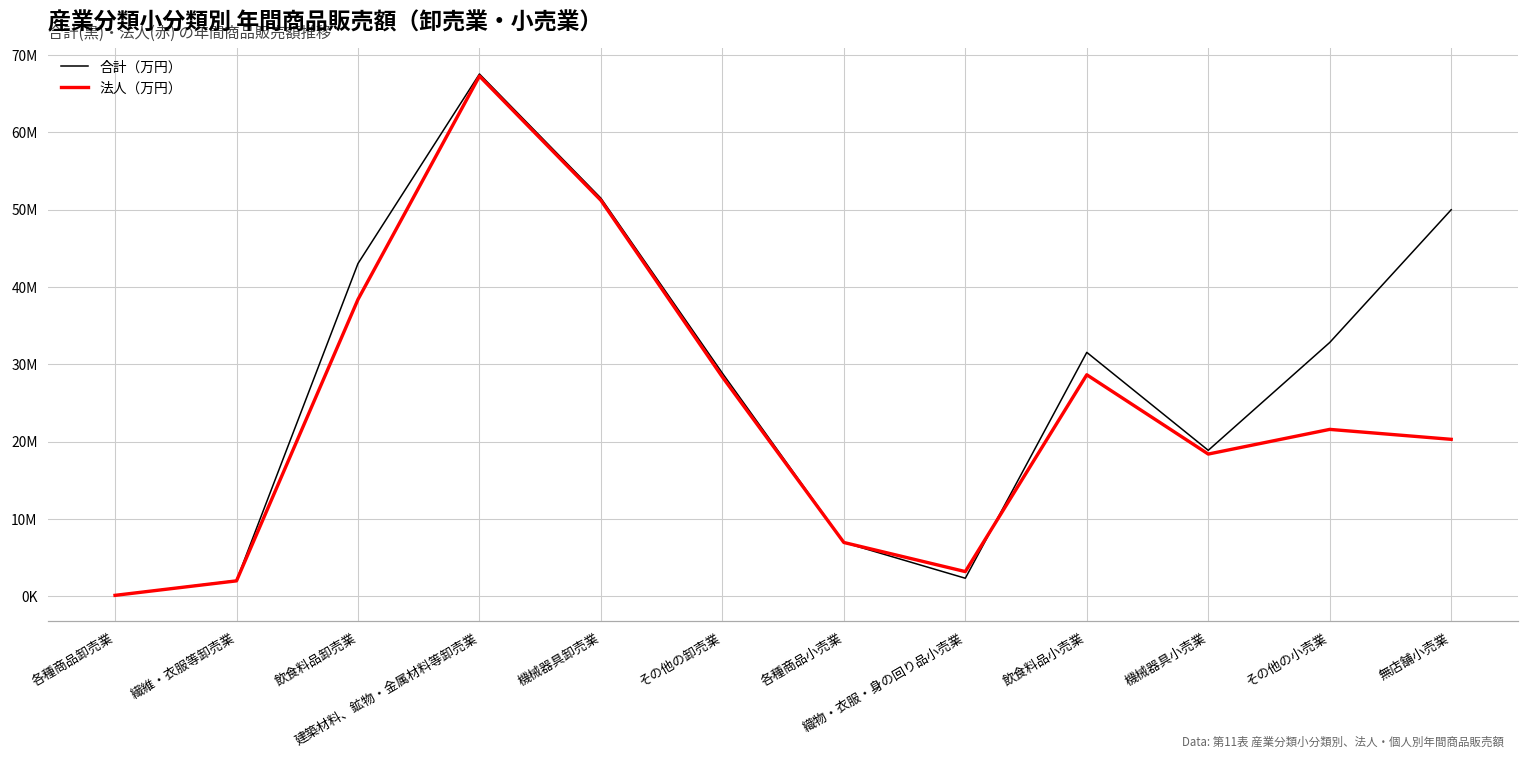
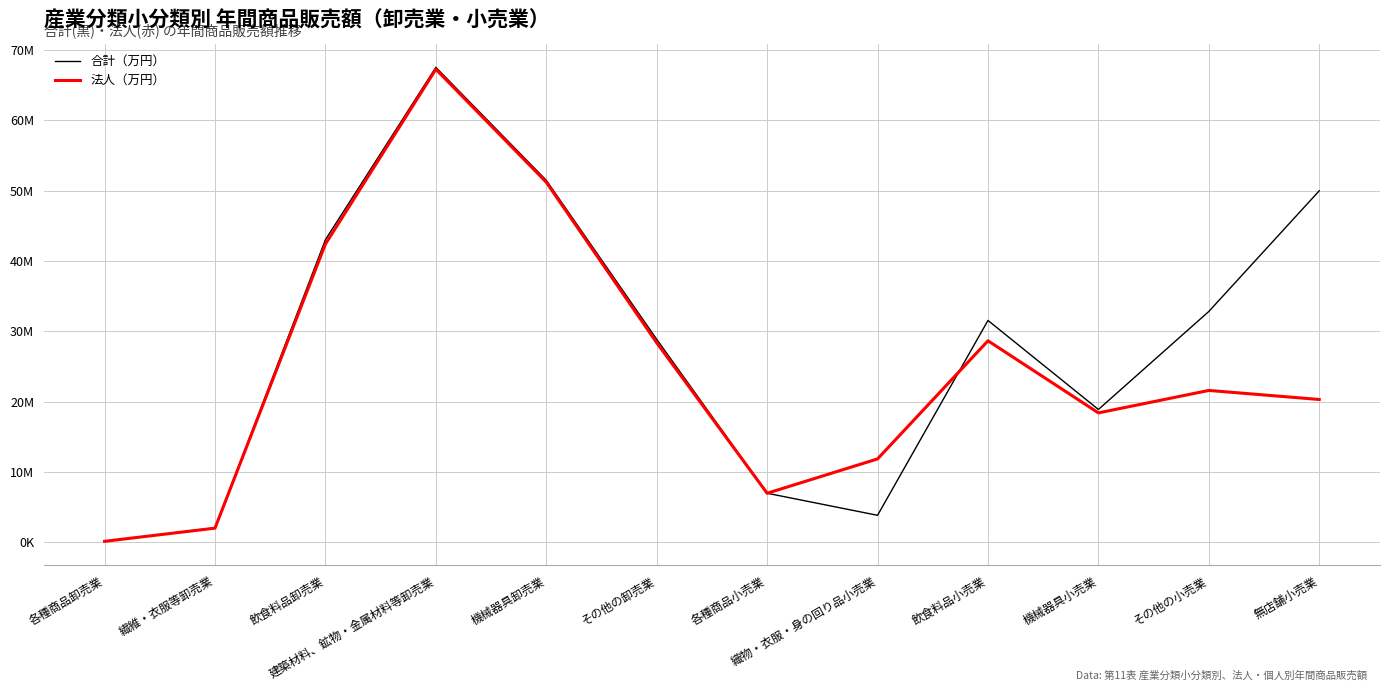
法人（万円）, 飲食料品卸売業: 38000000 -> 42000000
合計（万円）, 織物・衣服・身の回り品小売業: 2000000 -> 4000000
法人（万円）, 織物・衣服・身の回り品小売業: 3000000 -> 12000000
